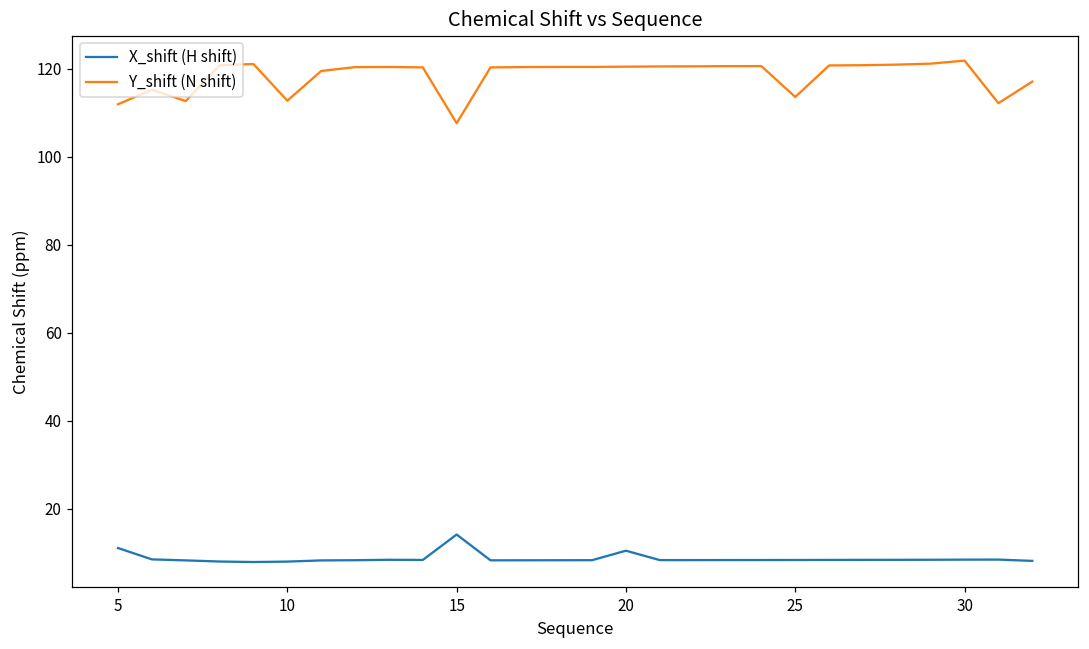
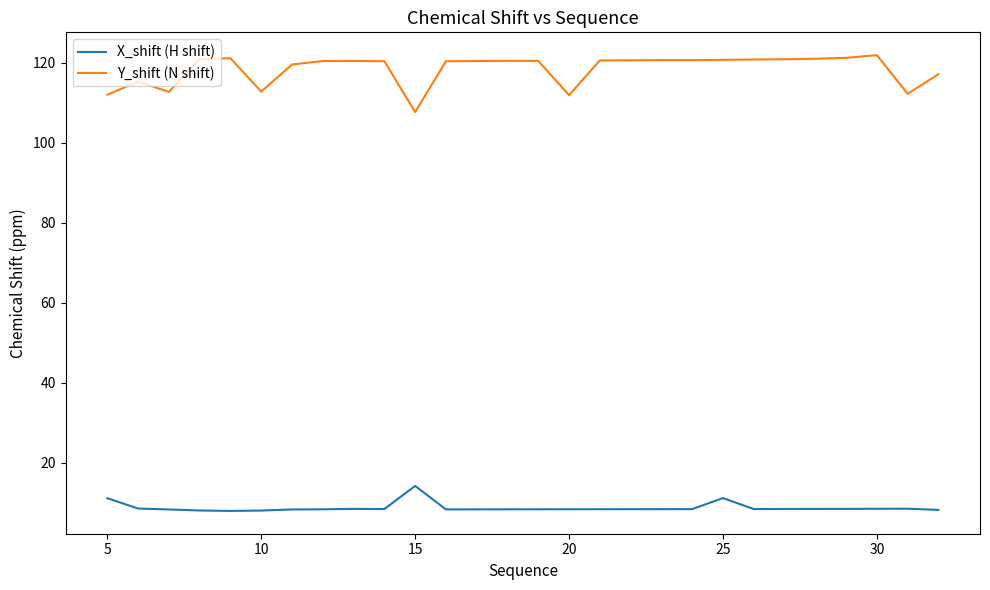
X_shift (H shift), 20: 11 -> 8
Y_shift (N shift), 20: 120 -> 112
X_shift (H shift), 25: 8 -> 11
Y_shift (N shift), 25: 114 -> 121
